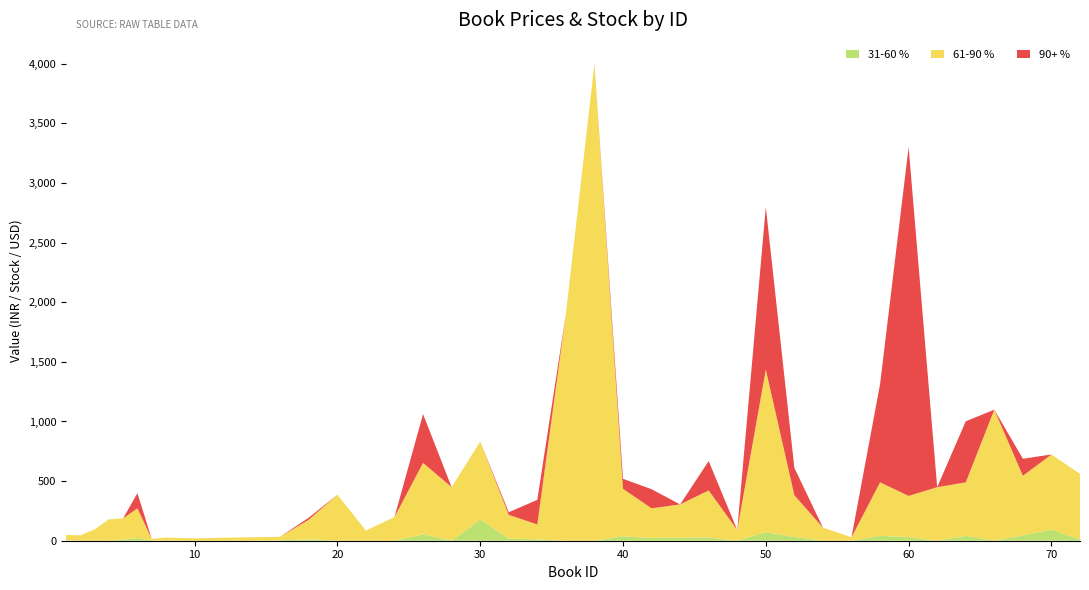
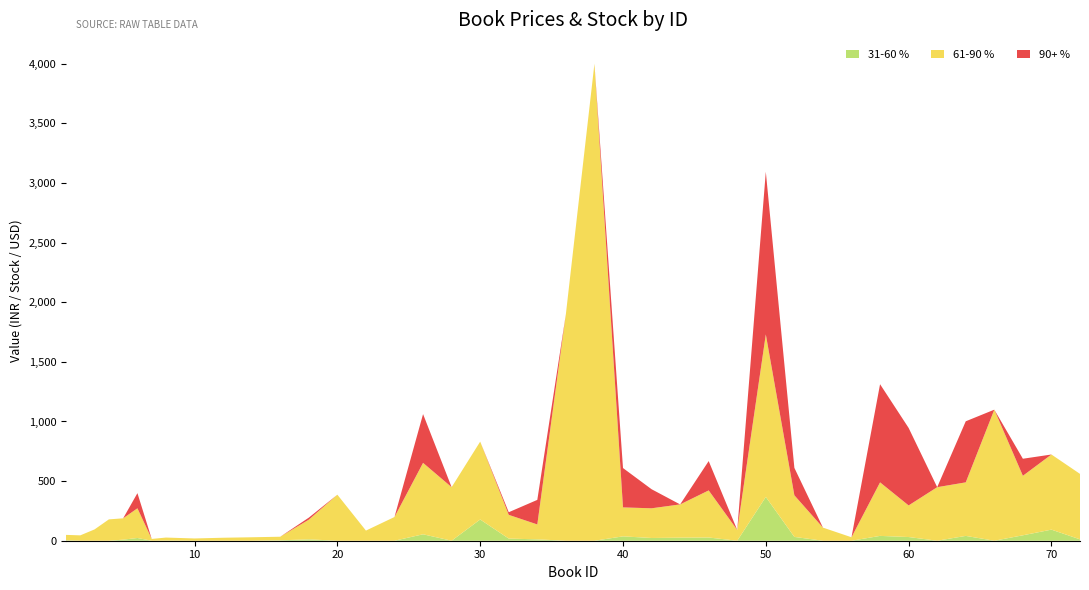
61-90 %, 40: 400 -> 240
90+ %, 40: 80 -> 330
31-60 %, 50: 70 -> 370
61-90 %, 60: 350 -> 270
90+ %, 60: 2,930 -> 650
